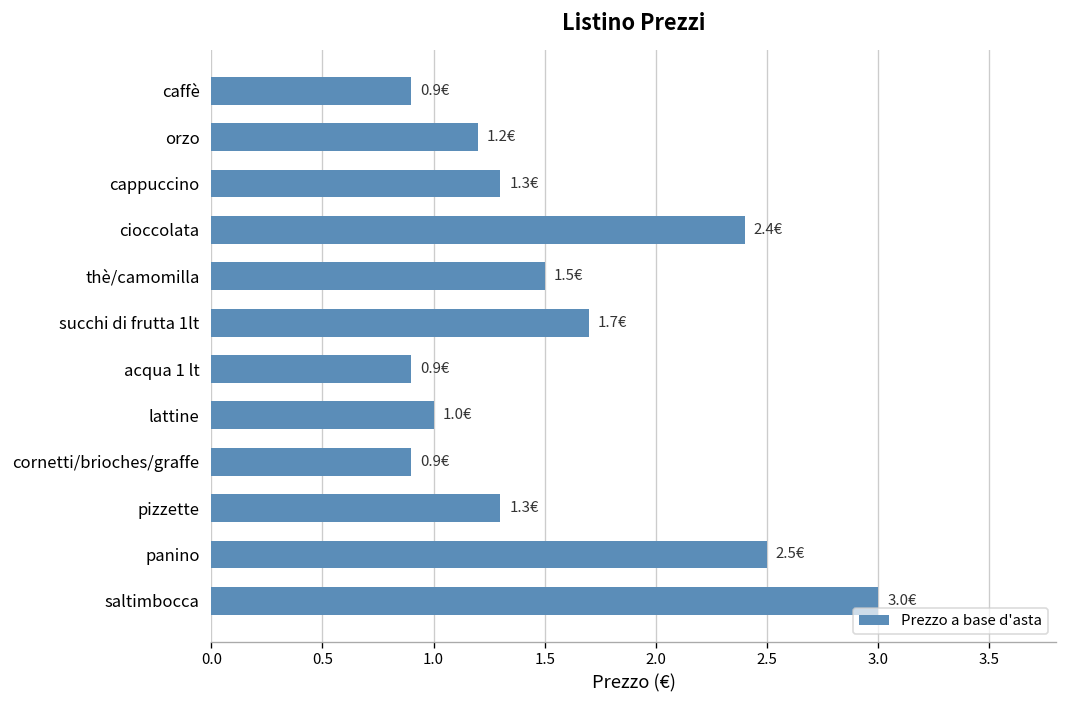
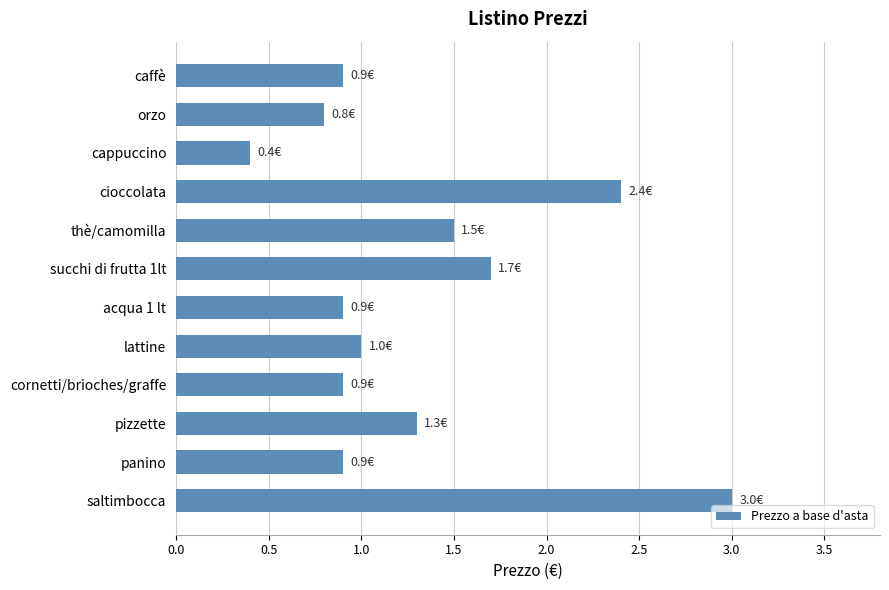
orzo: 1.2€ -> 0.8€
cappuccino: 1.3€ -> 0.4€
panino: 2.5€ -> 0.9€
